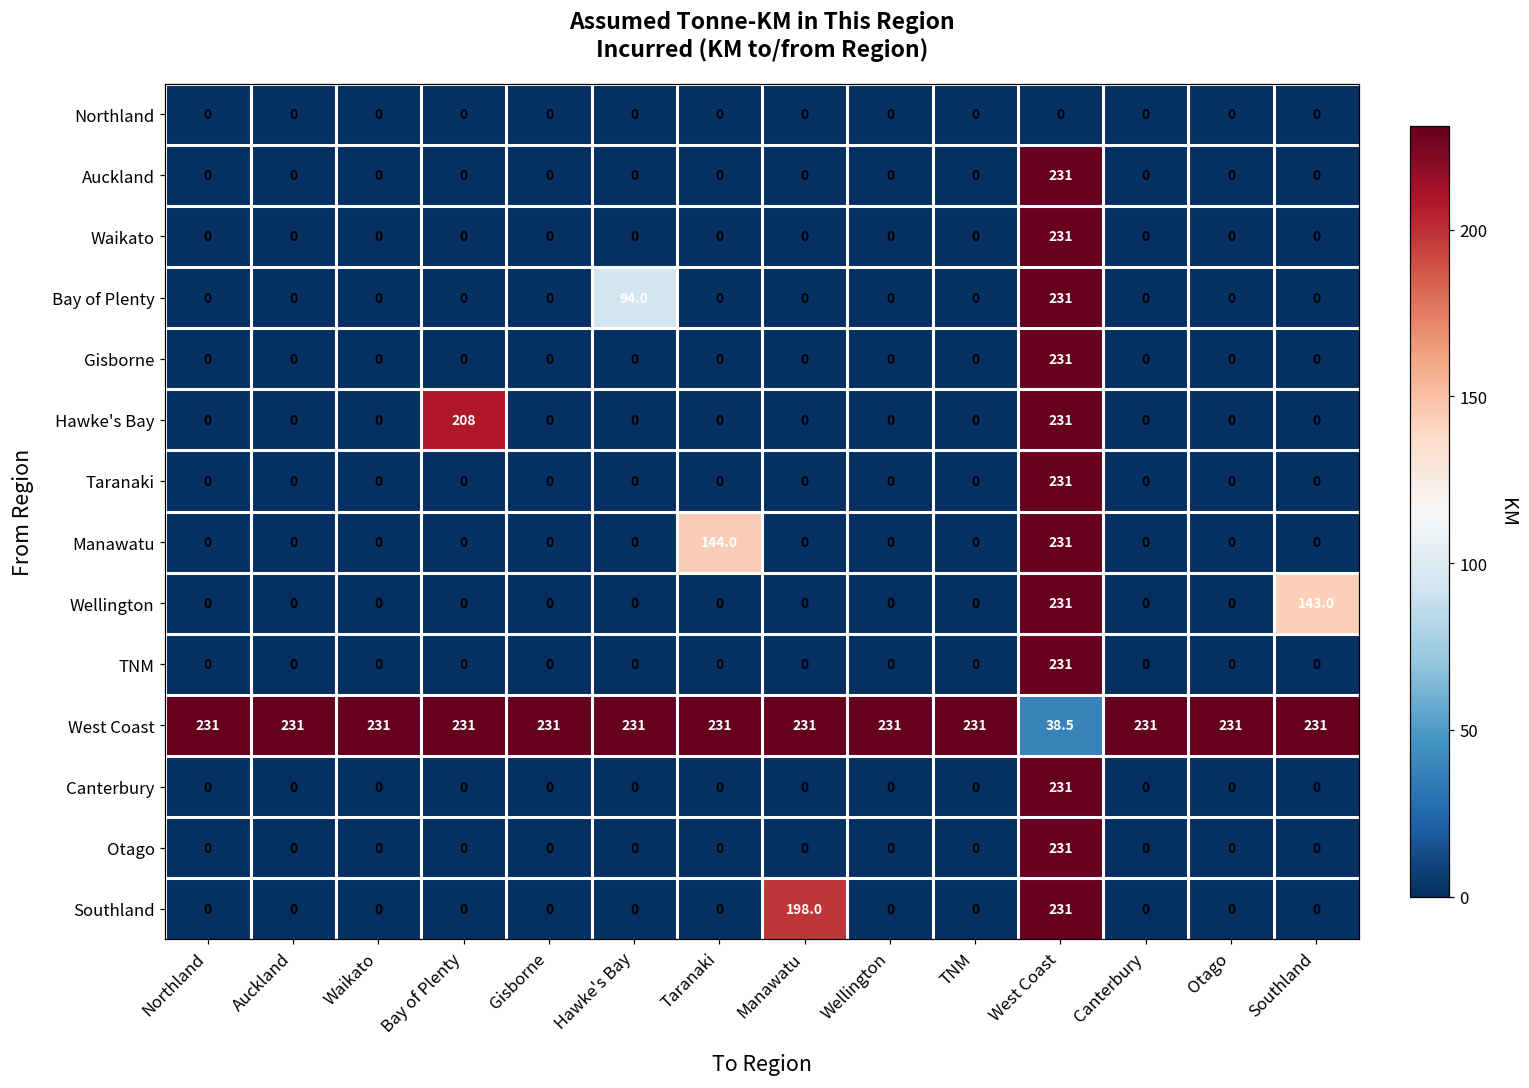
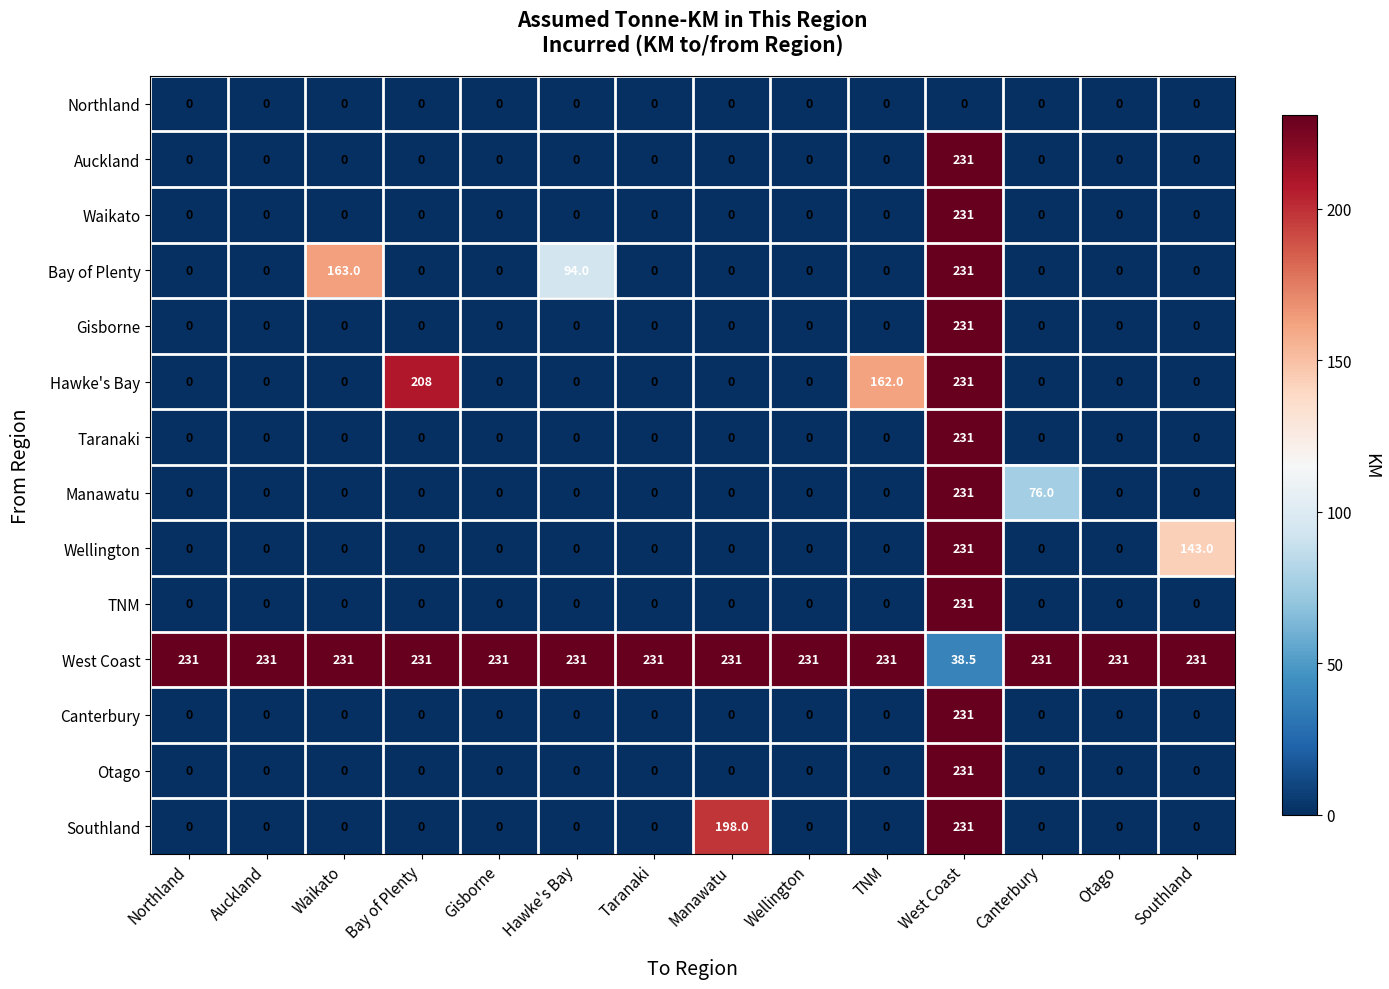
Bay of Plenty, Waikato: 0 -> 163.0
Hawke's Bay, TNM: 0 -> 162.0
Manawatu, Taranaki: 144.0 -> 0
Manawatu, Canterbury: 0 -> 76.0
